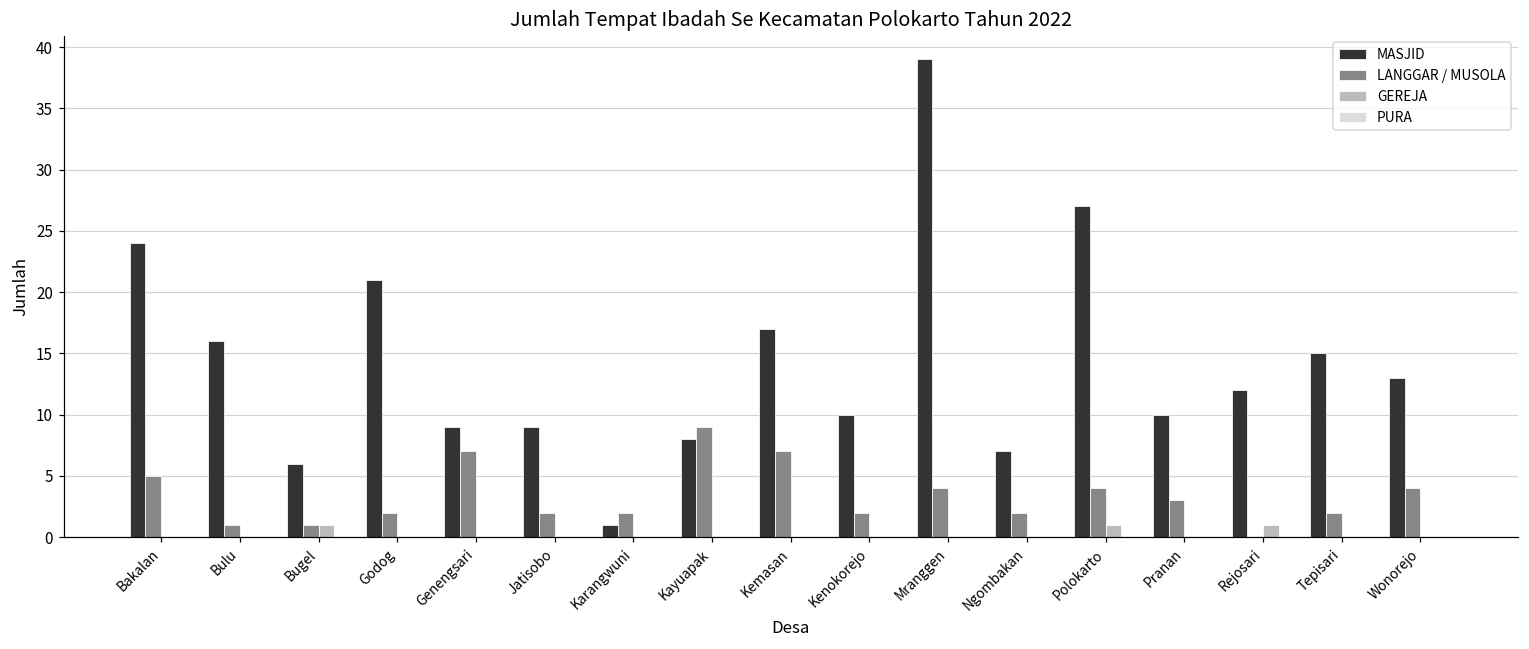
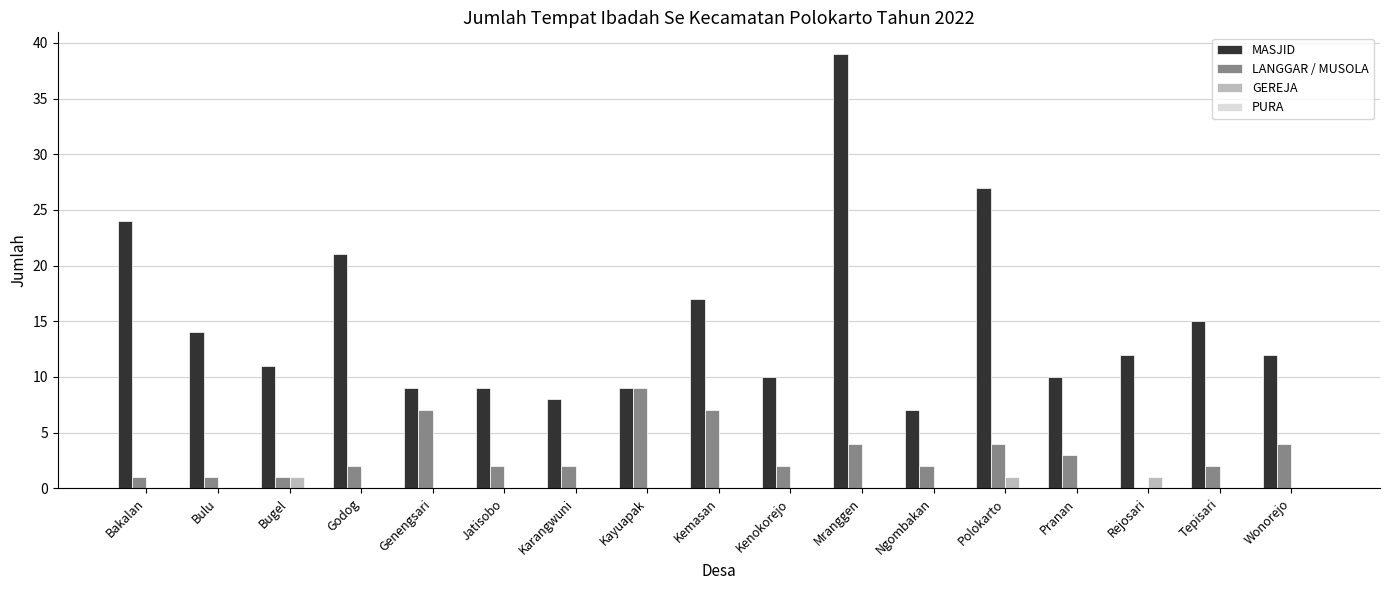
LANGGAR / MUSOLA, Bakalan: 5 -> 1
MASJID, Bulu: 16 -> 14
MASJID, Bugel: 6 -> 11
MASJID, Karangwuni: 1 -> 8
MASJID, Kayuapak: 8 -> 9
MASJID, Wonorejo: 13 -> 12
